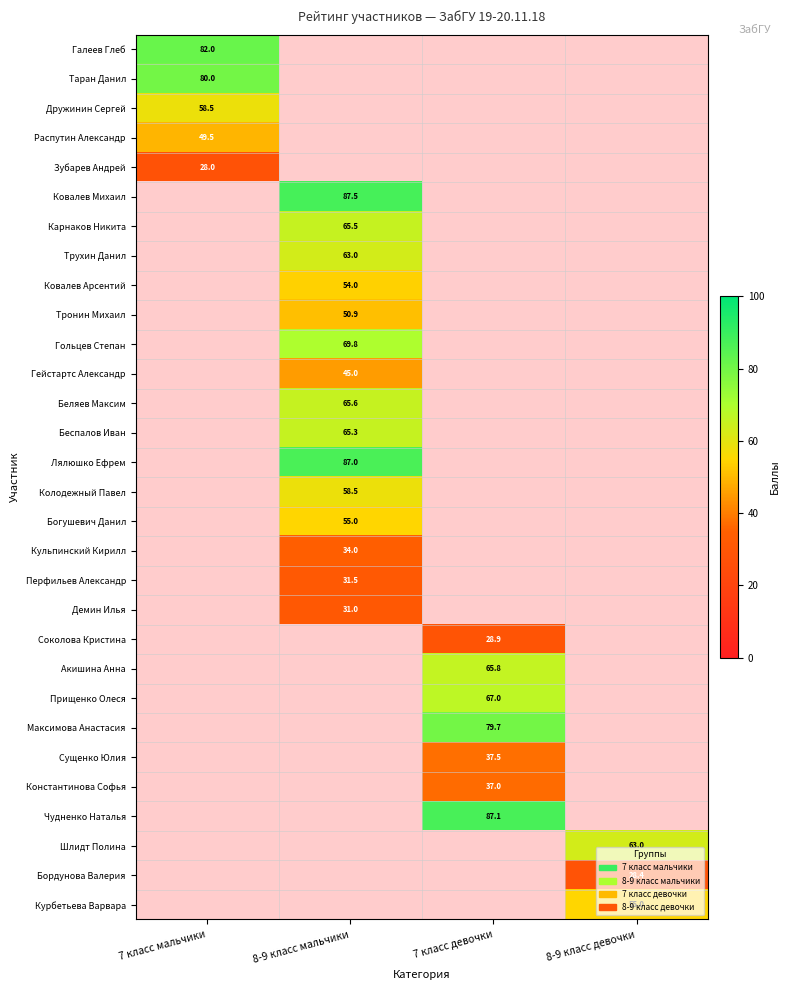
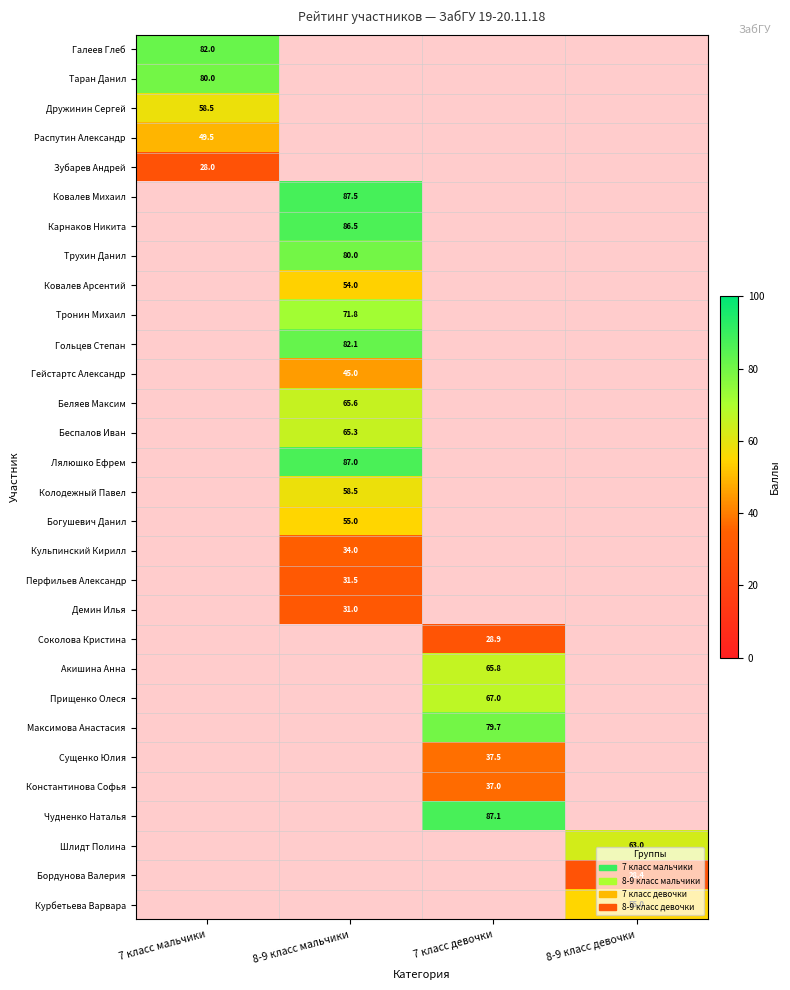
Карнаков Никита, 8-9 класс мальчики: 65.5 -> 86.5
Трухин Данил, 8-9 класс мальчики: 63.0 -> 80.0
Тронин Михаил, 8-9 класс мальчики: 50.9 -> 71.8
Гольцев Степан, 8-9 класс мальчики: 69.8 -> 82.1
